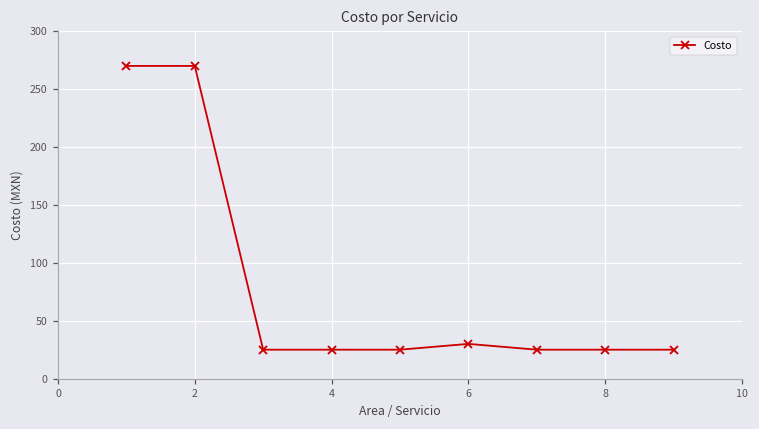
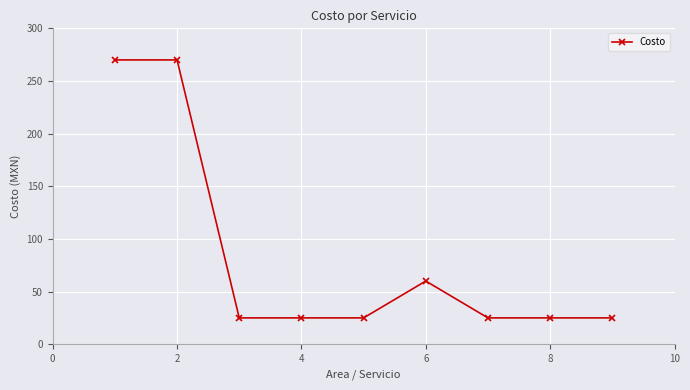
6: 30 -> 60
